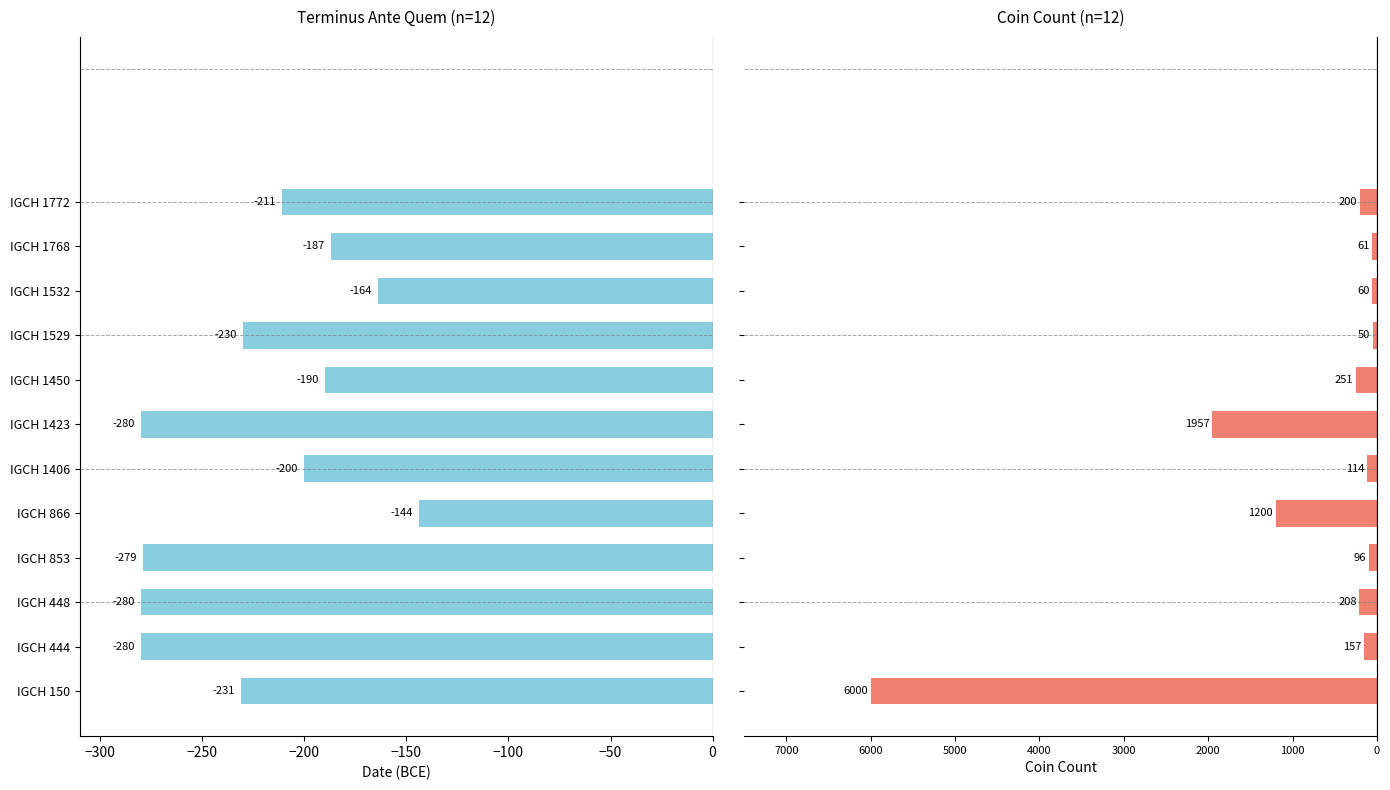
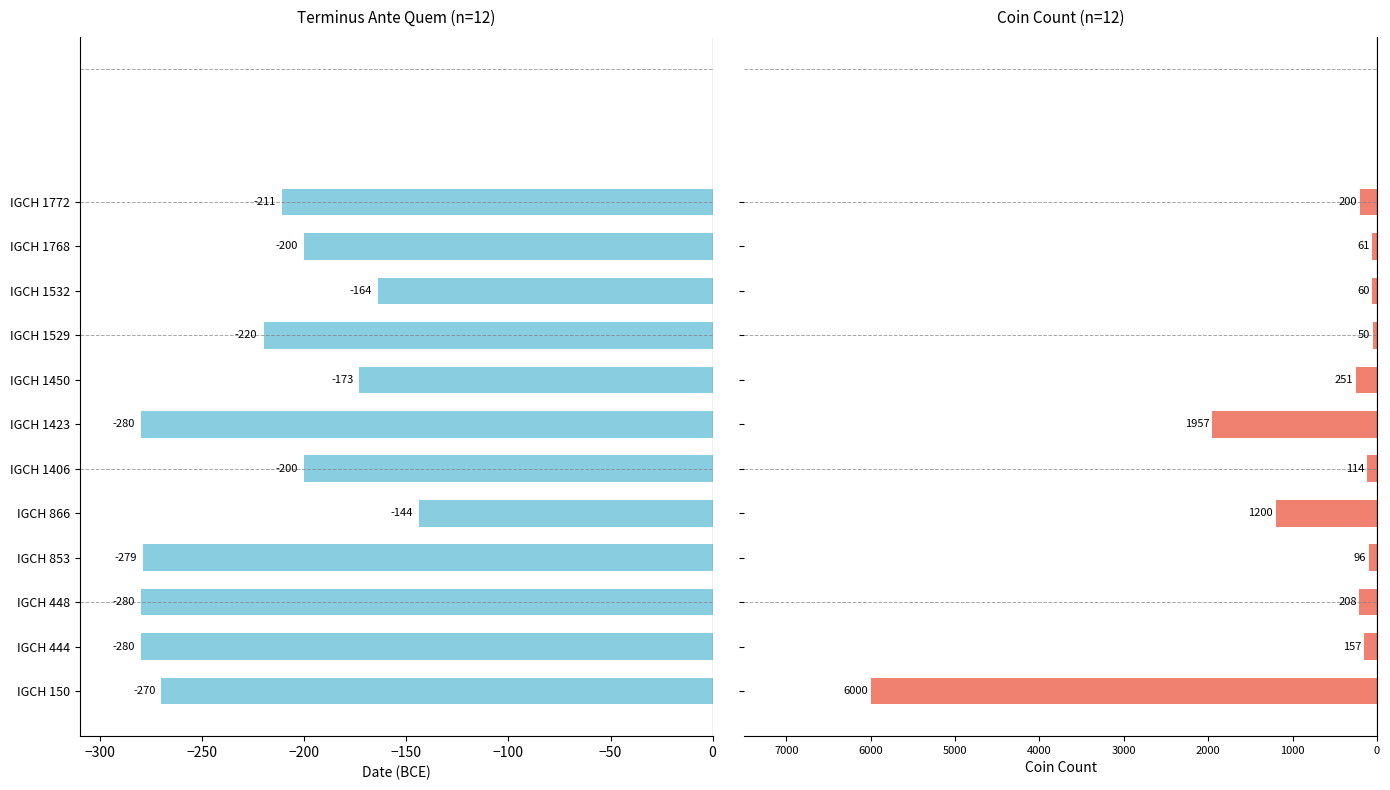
Terminus Ante Quem (n=12), IGCH 1768: -187 -> -200
Terminus Ante Quem (n=12), IGCH 1529: -230 -> -220
Terminus Ante Quem (n=12), IGCH 1450: -190 -> -173
Terminus Ante Quem (n=12), IGCH 150: -231 -> -270
